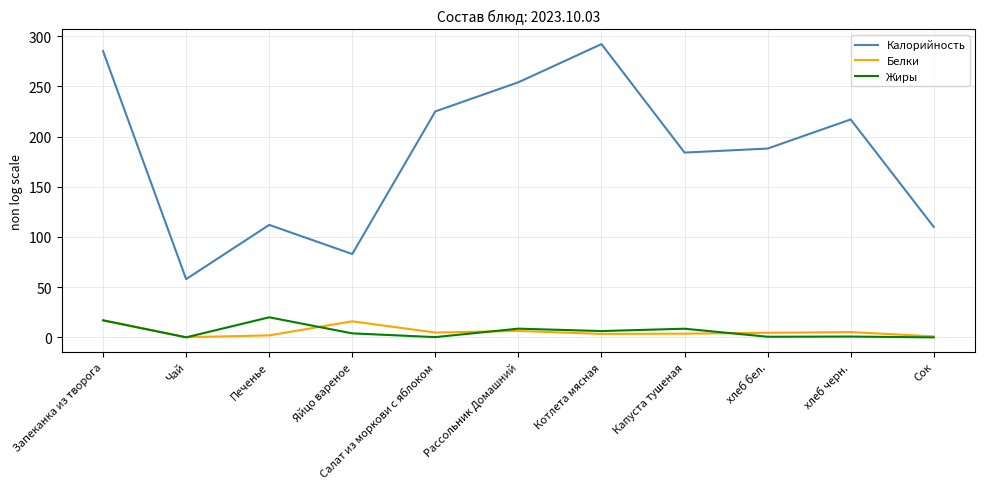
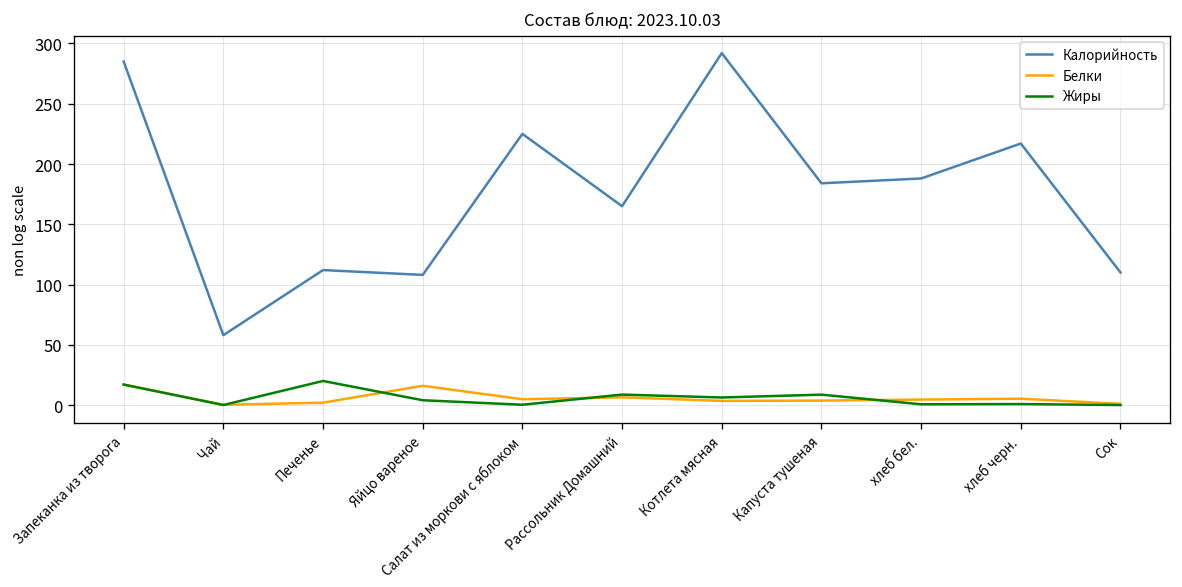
Калорийность, Яйцо вареное: 83 -> 108
Калорийность, Рассольник Домашний: 254 -> 165
